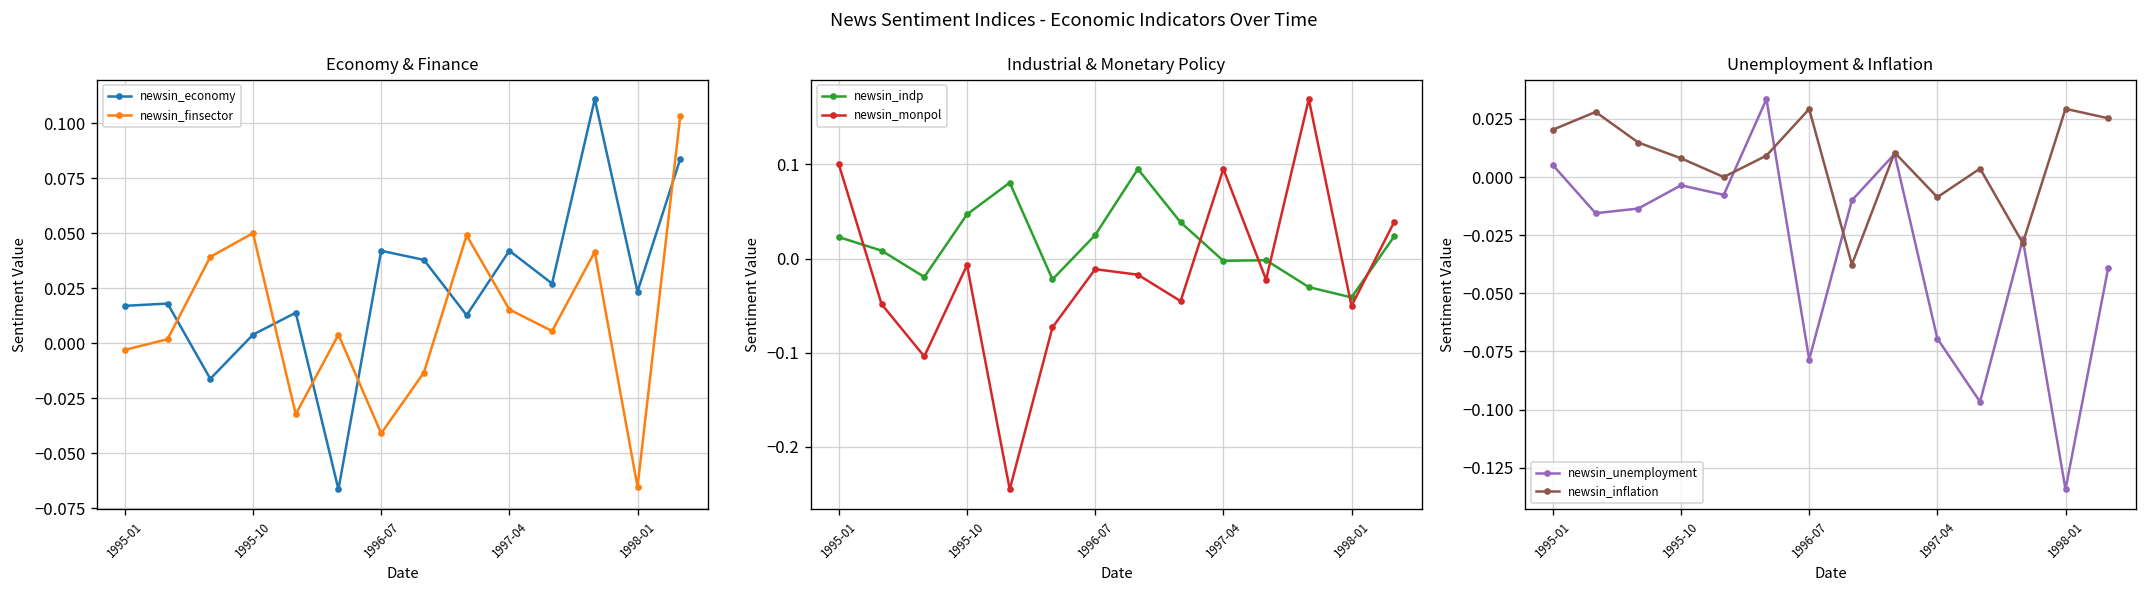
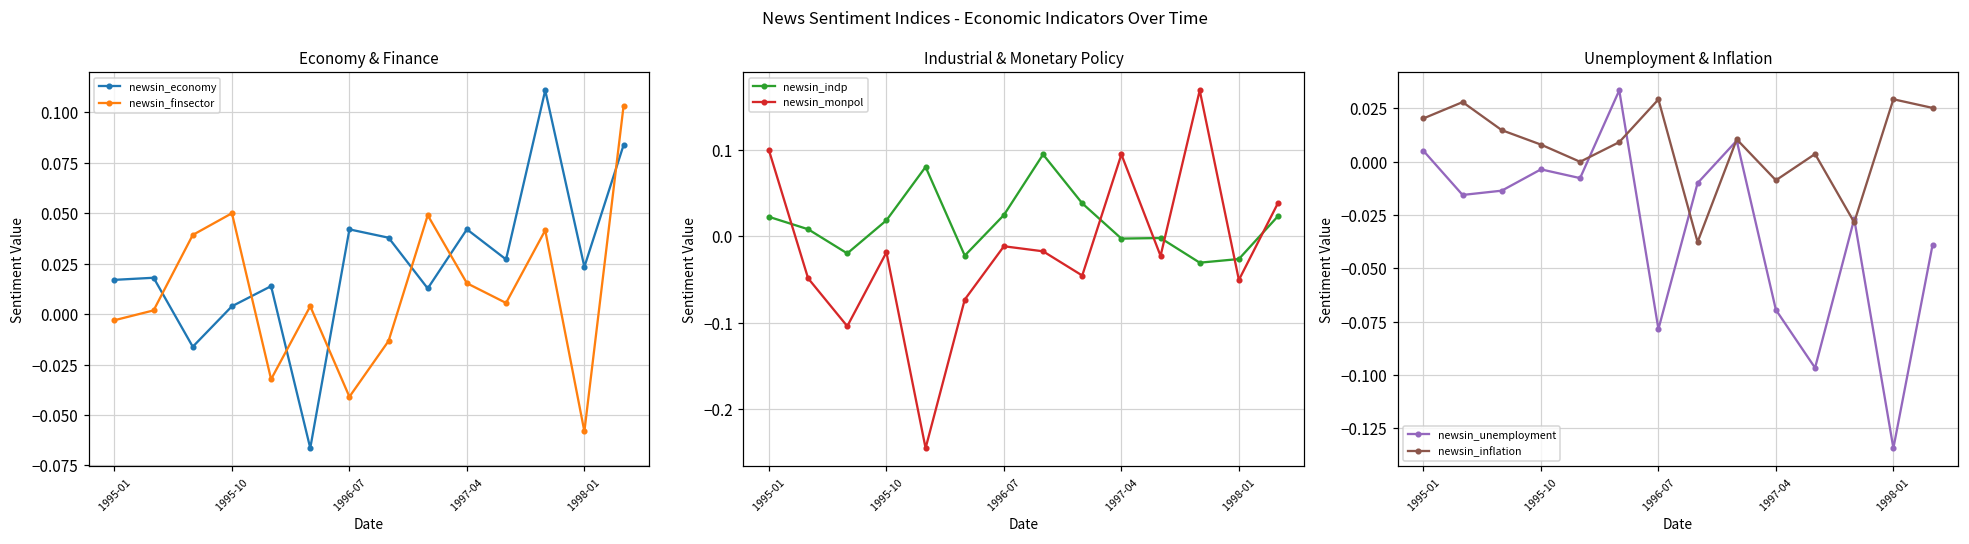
Economy & Finance, newsin_finsector, 1998-01: -0.065 -> -0.058
Industrial & Monetary Policy, newsin_indp, 1995-10: 0.05 -> 0.02
Industrial & Monetary Policy, newsin_monpol, 1995-10: -0.01 -> -0.02
Industrial & Monetary Policy, newsin_indp, 1998-01: -0.04 -> -0.03
